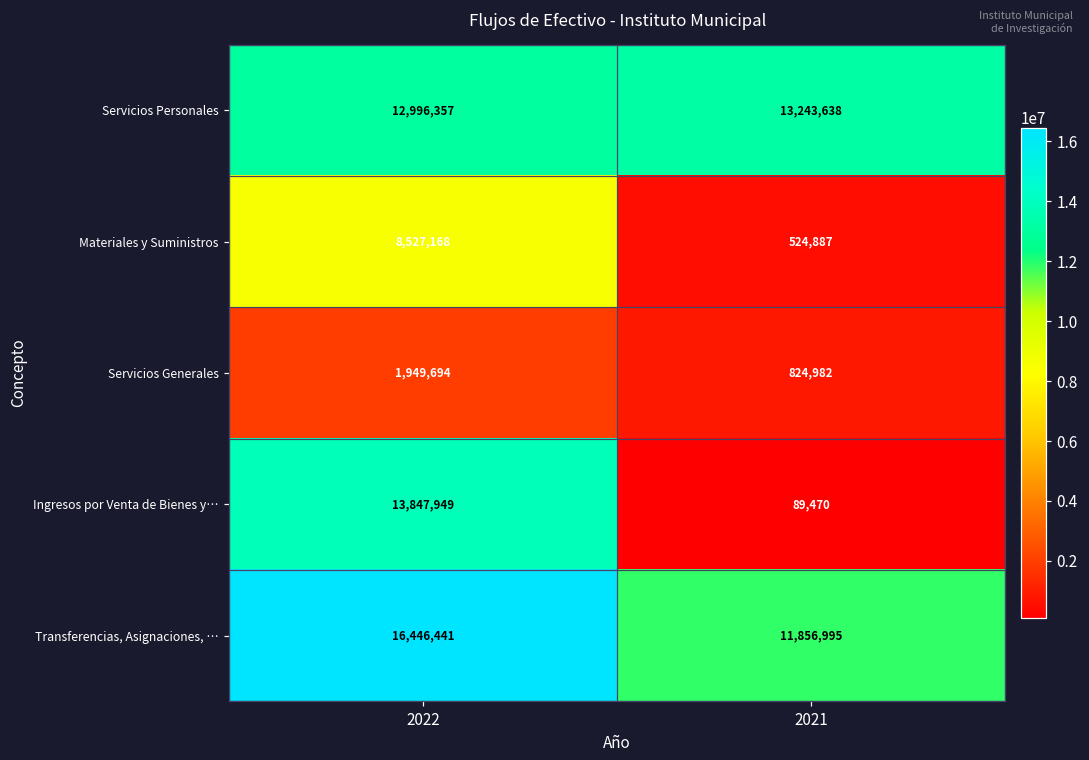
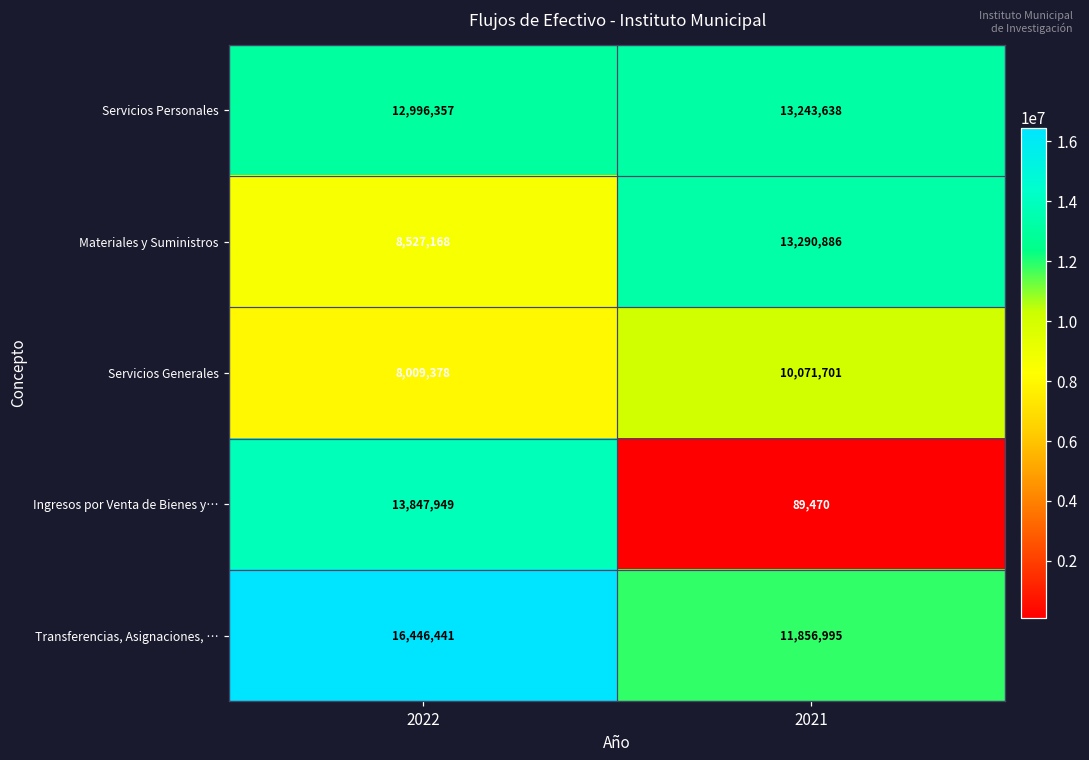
Materiales y Suministros, 2021: 524,887 -> 13,290,886
Servicios Generales, 2022: 1,949,694 -> 8,009,378
Servicios Generales, 2021: 824,982 -> 10,071,701
